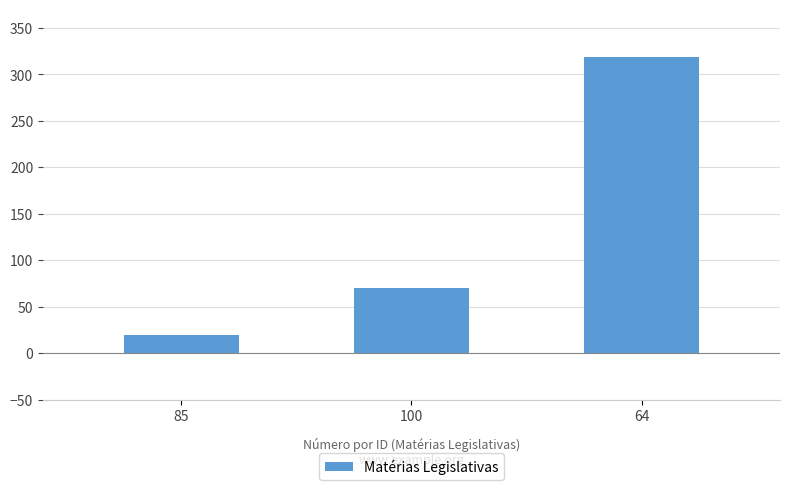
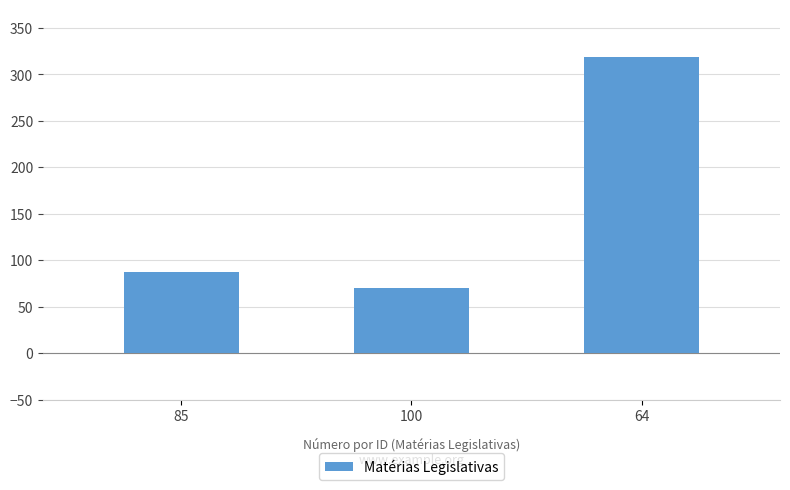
85: 20 -> 90
